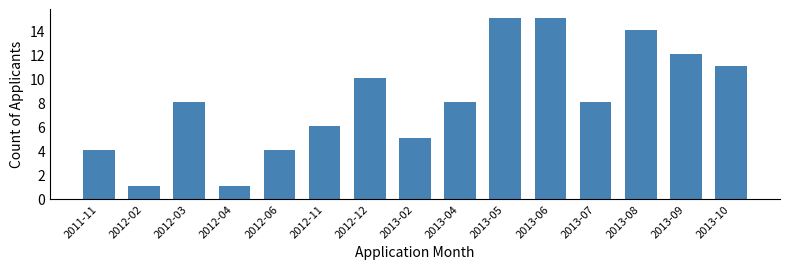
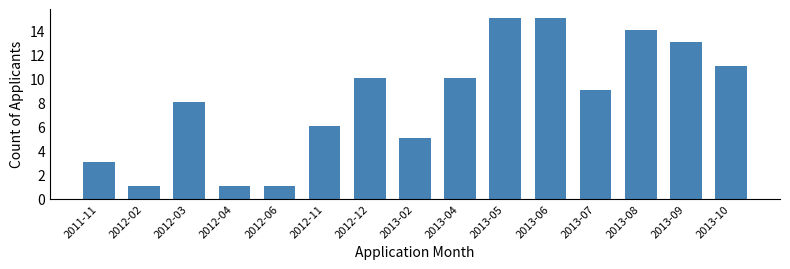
2011-11: 4 -> 3
2012-06: 4 -> 1
2013-04: 8 -> 10
2013-07: 8 -> 9
2013-09: 12 -> 13
